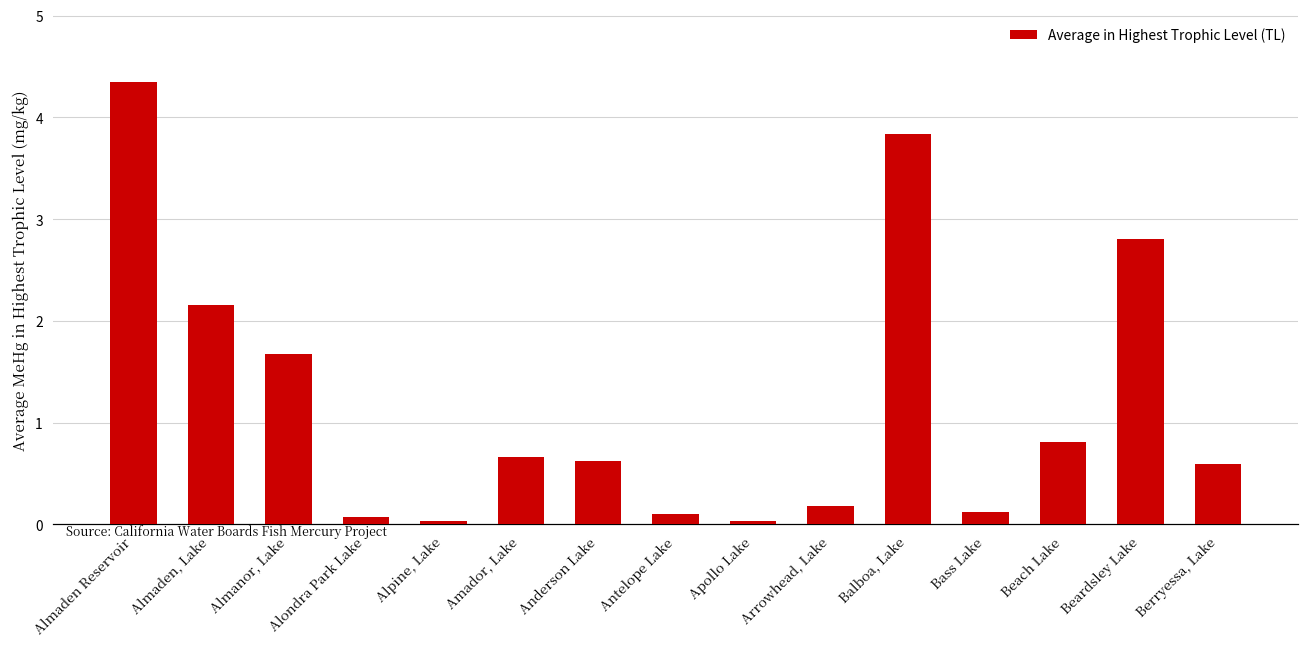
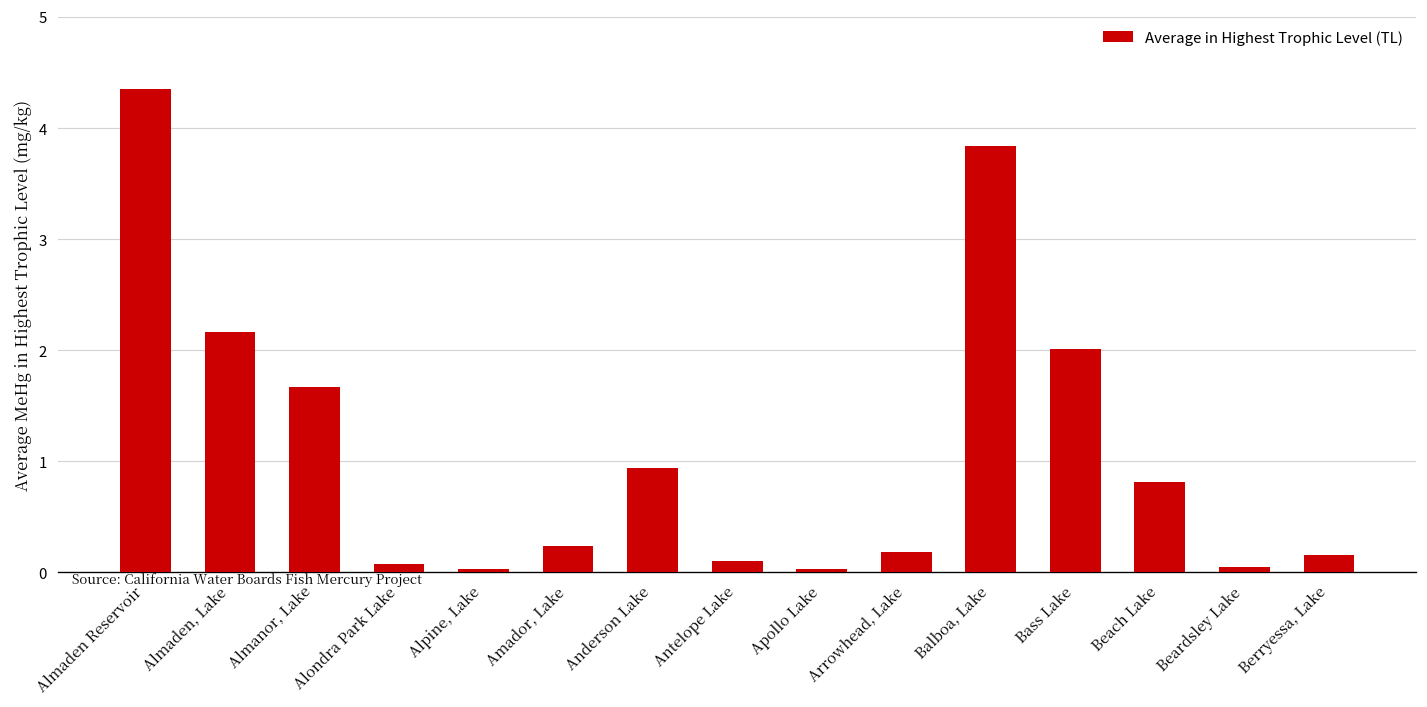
Amador, Lake: 0.7 -> 0.2
Anderson Lake: 0.6 -> 0.9
Bass Lake: 0.1 -> 2.0
Beardsley Lake: 2.8 -> 0.1
Berryessa, Lake: 0.6 -> 0.2
